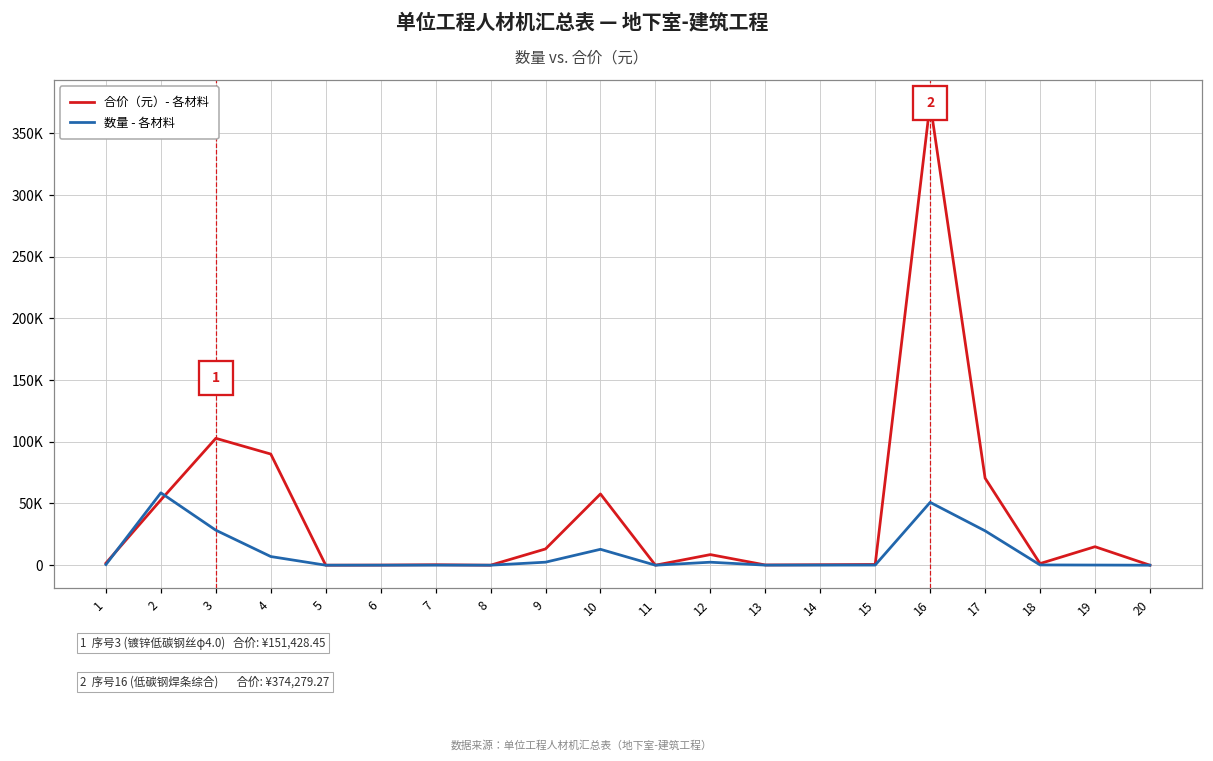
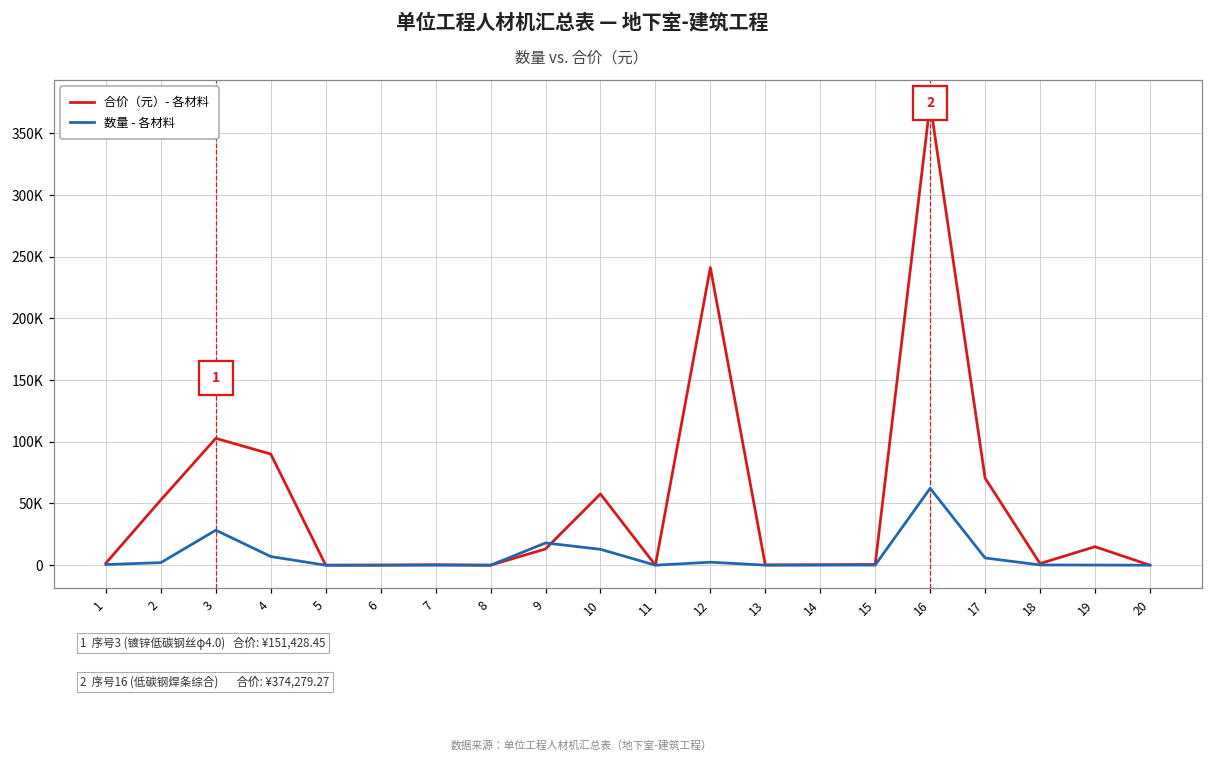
数量 - 各材料, 2: 59000 -> 2000
数量 - 各材料, 9: 2000 -> 18000
合价（元）- 各材料, 12: 9000 -> 241000
数量 - 各材料, 16: 51000 -> 62000
数量 - 各材料, 17: 28000 -> 6000
